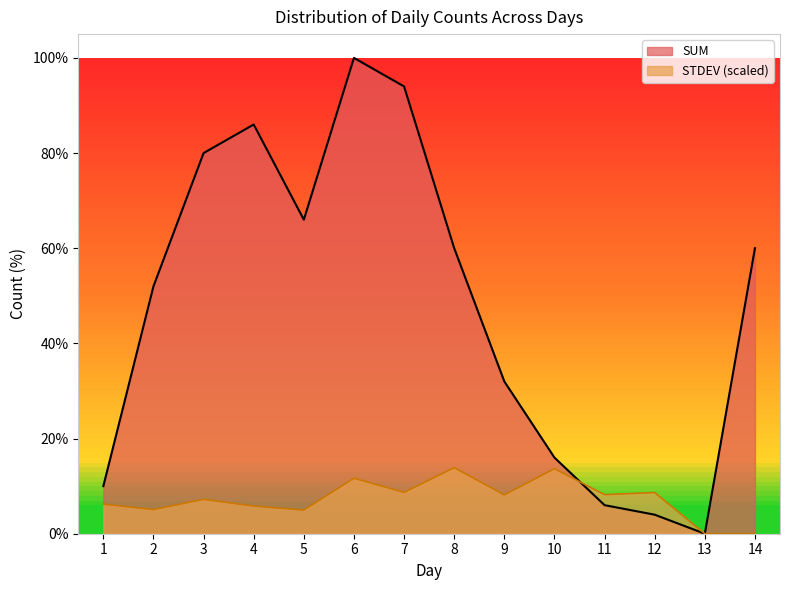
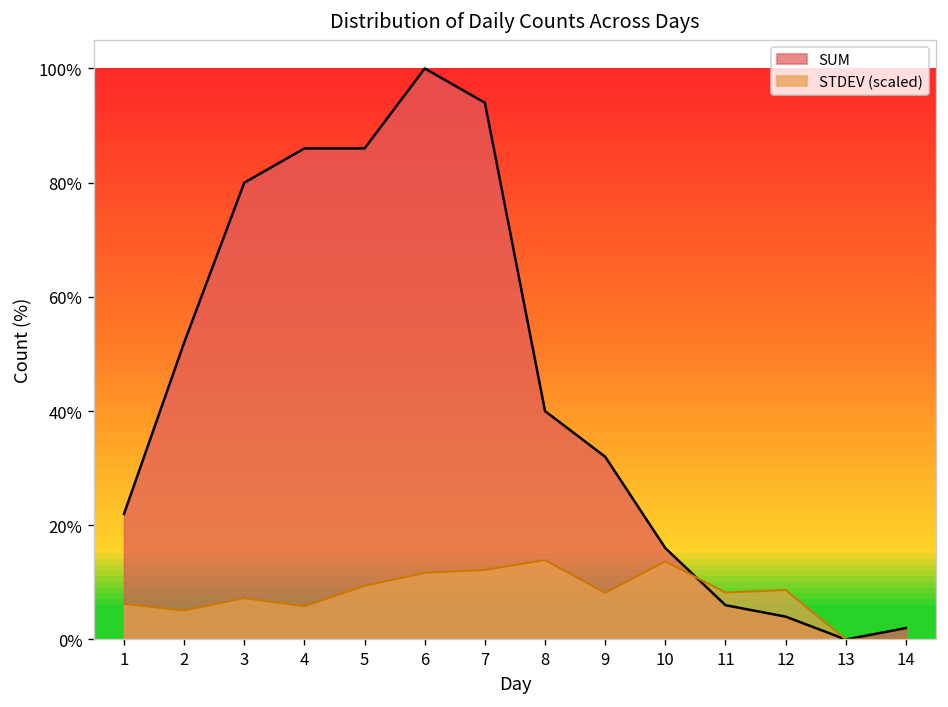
SUM, 1: 10% -> 22%
SUM, 5: 66% -> 86%
STDEV (scaled), 5: 5% -> 9%
STDEV (scaled), 7: 9% -> 12%
SUM, 8: 60% -> 40%
SUM, 14: 60% -> 2%
